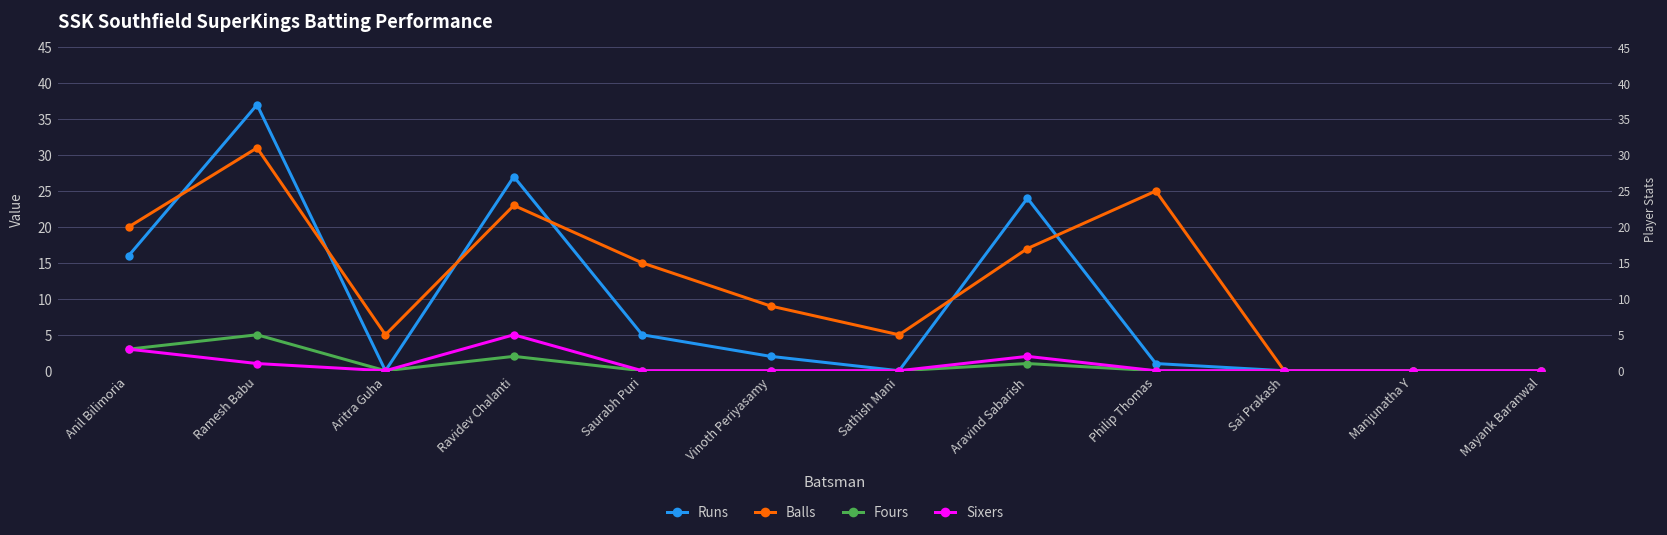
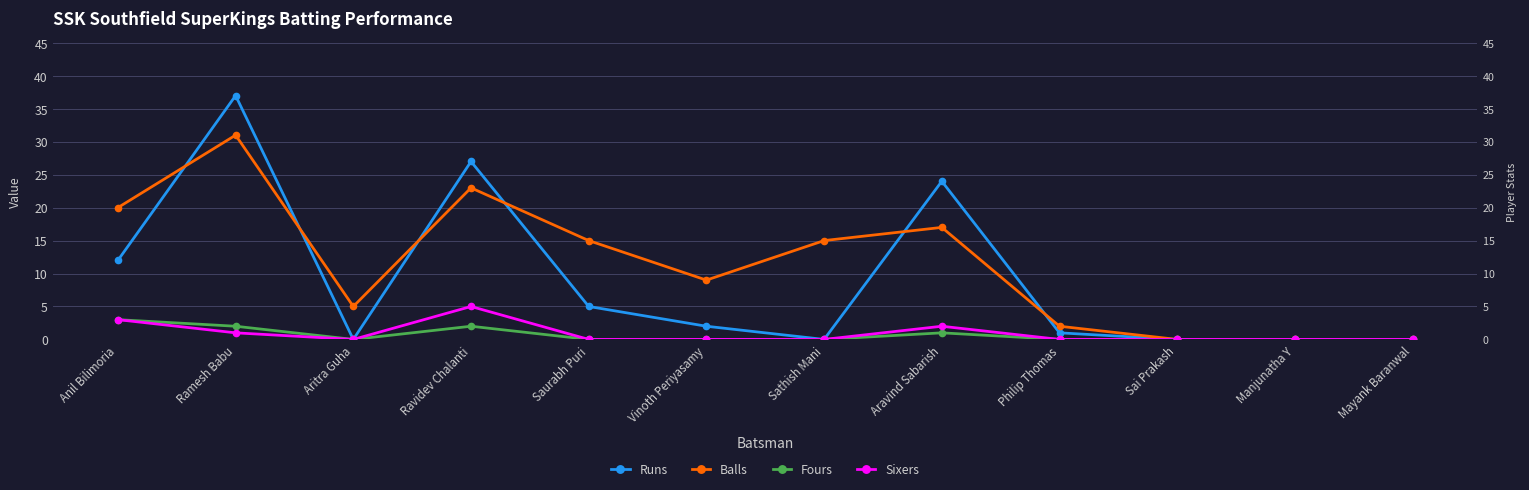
Runs, Anil Bilimoria: 16 -> 12
Fours, Ramesh Babu: 5 -> 2
Balls, Sathish Mani: 5 -> 15
Balls, Philip Thomas: 25 -> 2
